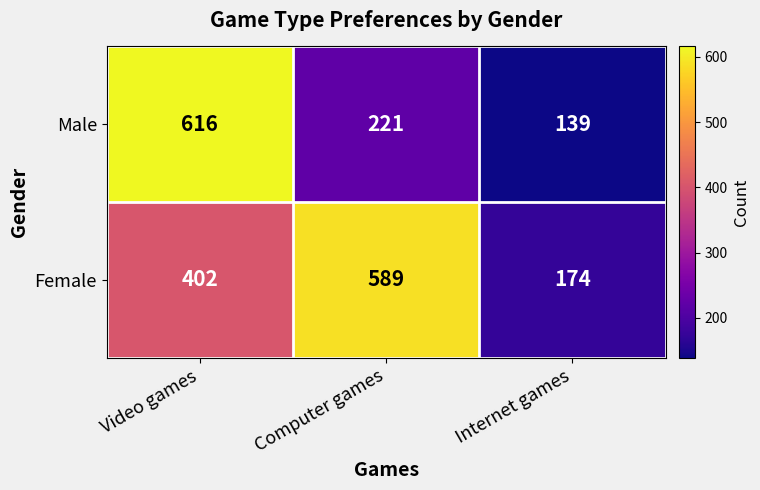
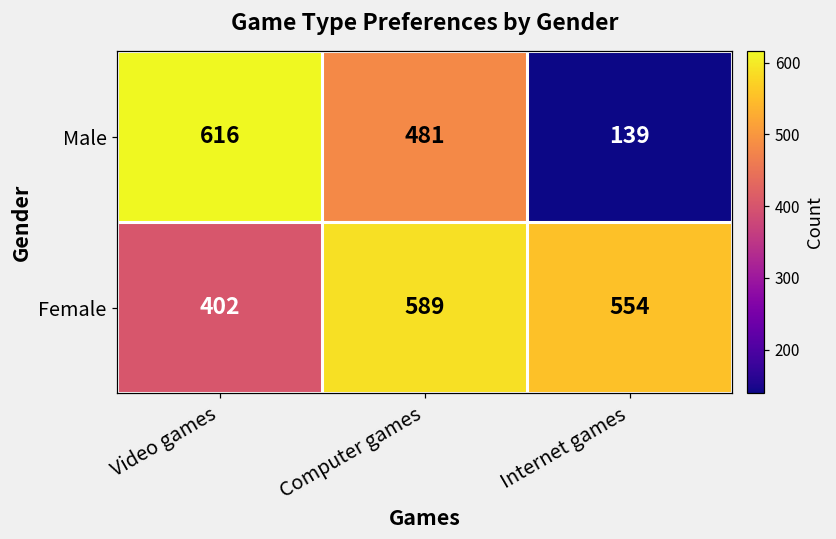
Male, Computer games: 221 -> 481
Female, Internet games: 174 -> 554
